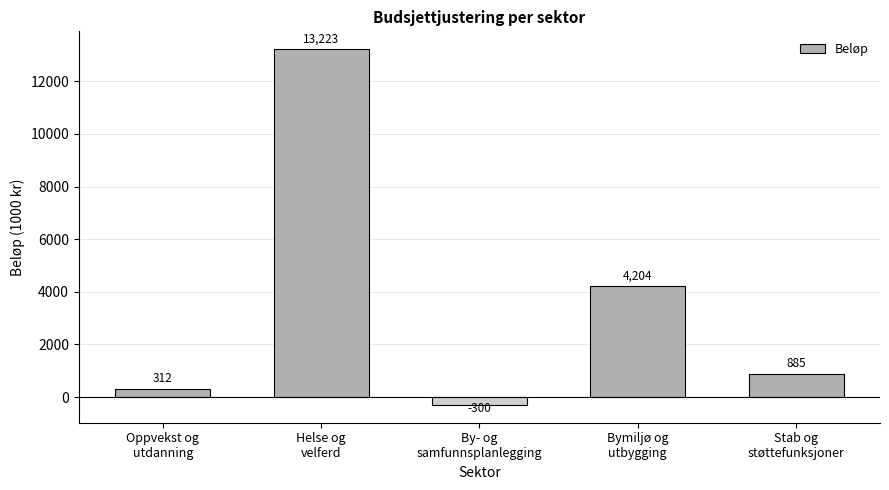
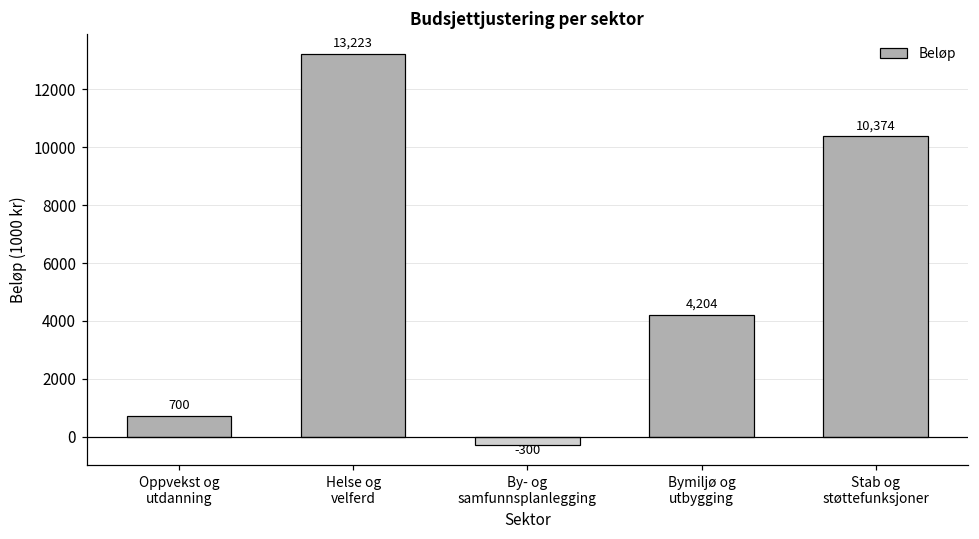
Oppvekst og utdanning: 312 -> 700
Stab og støttefunksjoner: 885 -> 10,374
